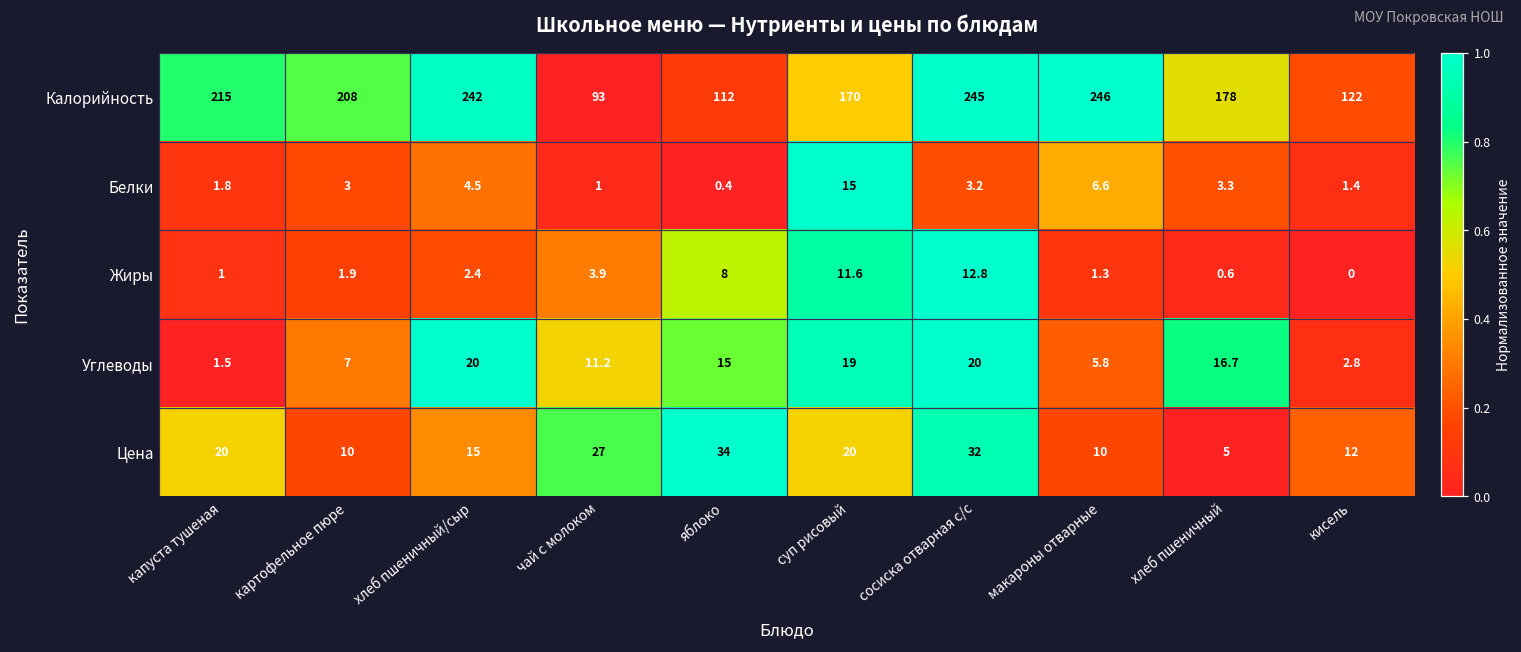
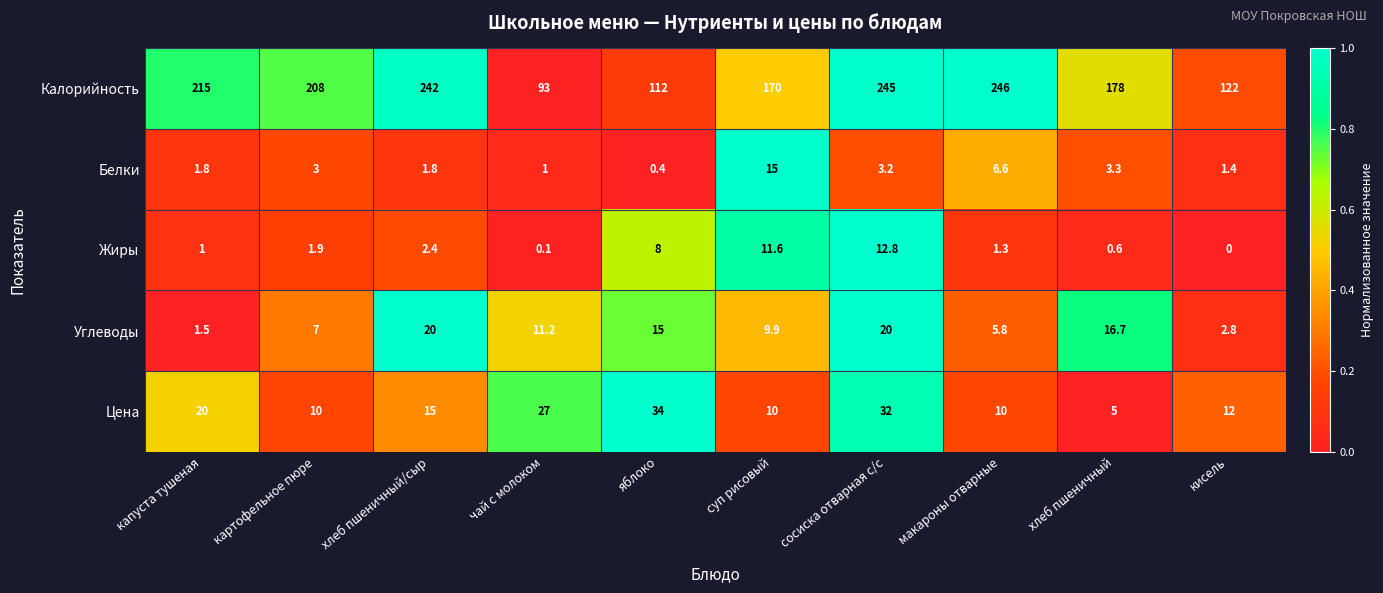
Белки, хлеб пшеничный/сыр: 4.5 -> 1.8
Жиры, чай с молоком: 3.9 -> 0.1
Углеводы, суп рисовый: 19 -> 9.9
Цена, суп рисовый: 20 -> 10
